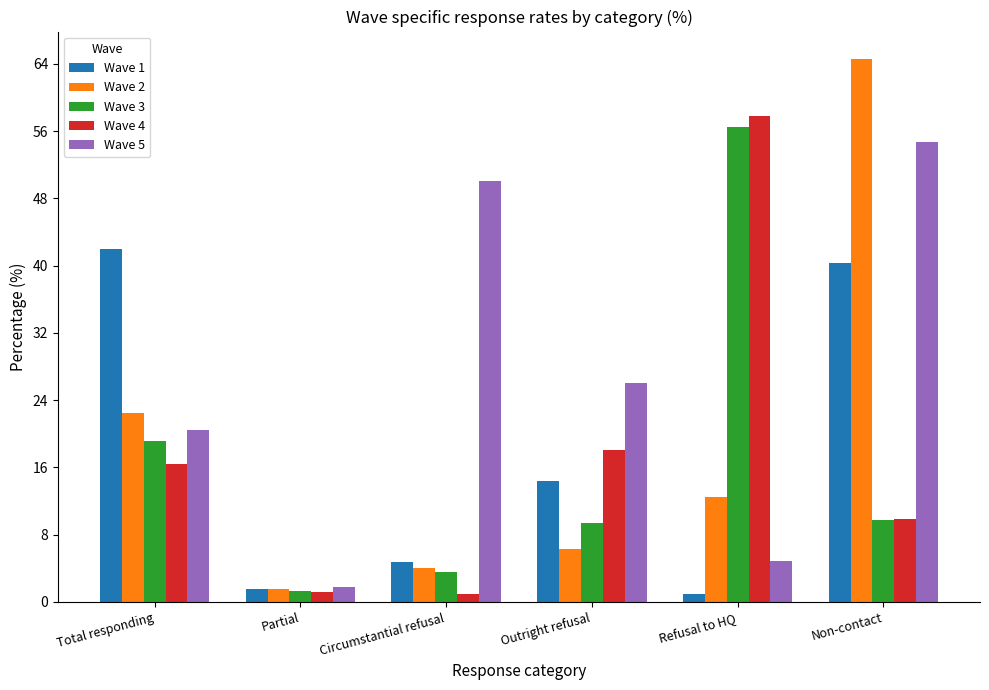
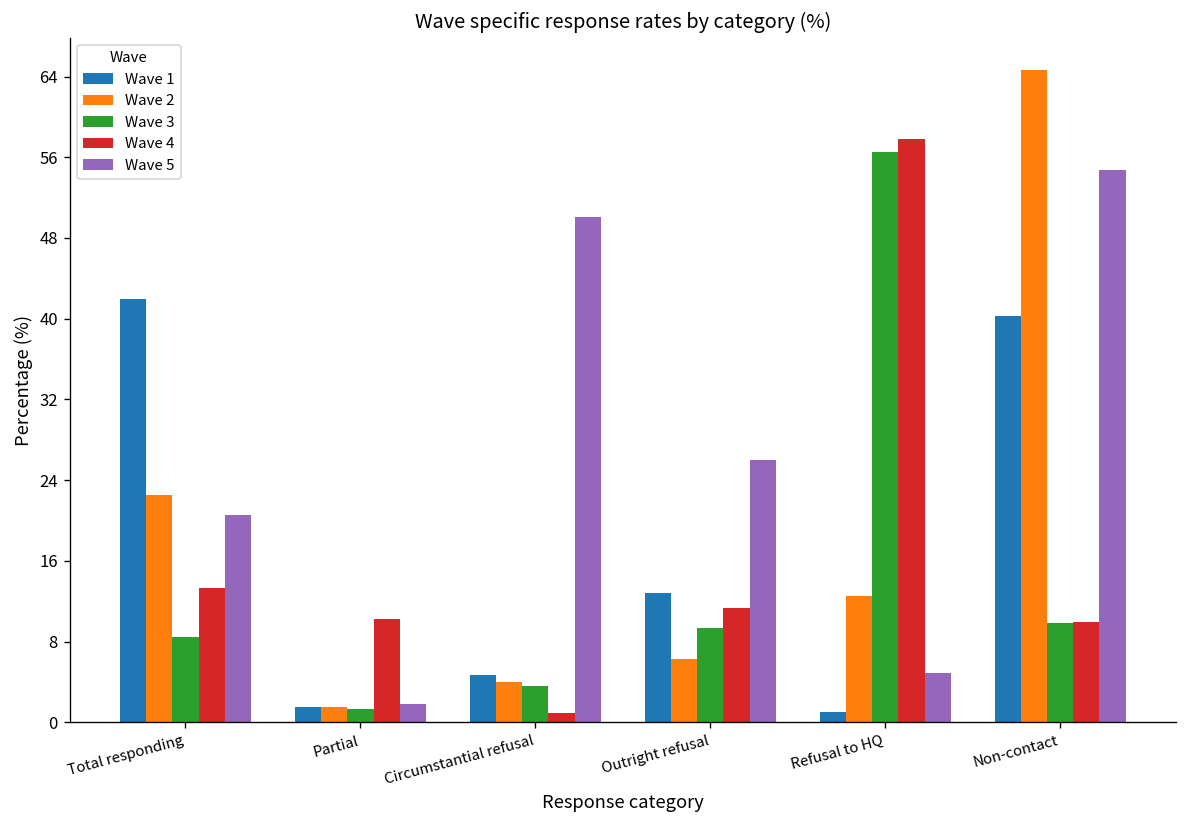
Wave 3, Total responding: 19 -> 9
Wave 4, Total responding: 16 -> 13
Wave 4, Partial: 1 -> 10
Wave 1, Outright refusal: 14 -> 13
Wave 4, Outright refusal: 18 -> 11
